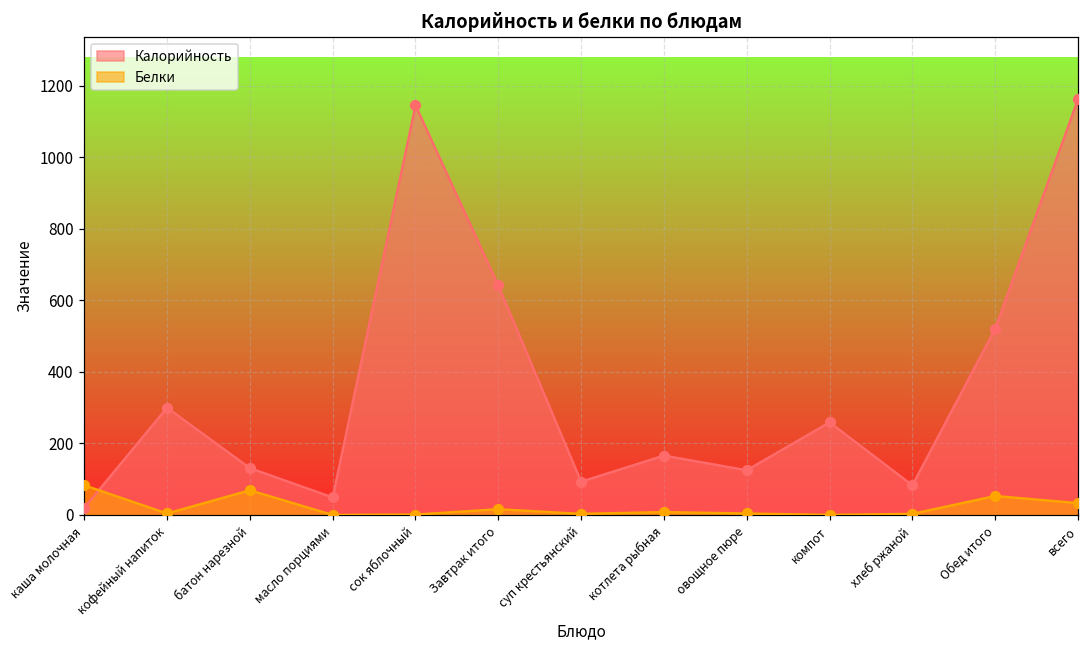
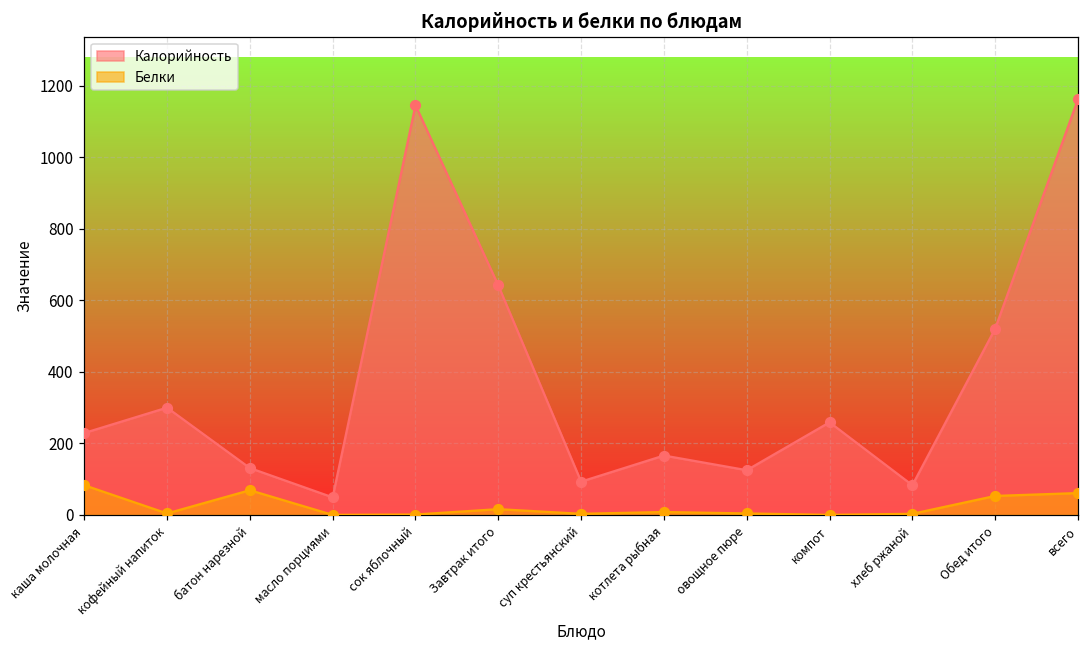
Калорийность, каша молочная: 20 -> 230
Белки, всего: 30 -> 60
